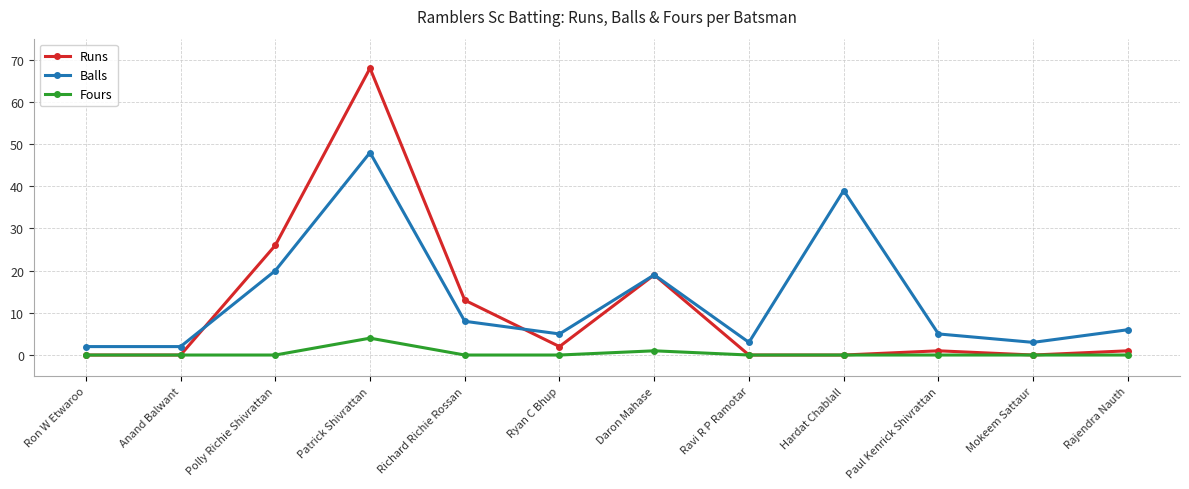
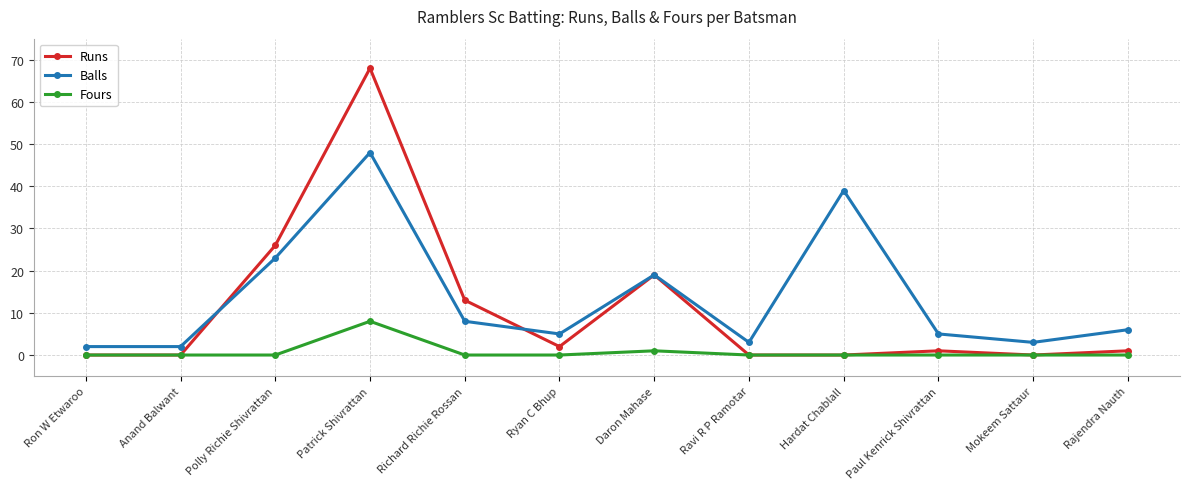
Balls, Polly Richie Shivrattan: 20 -> 23
Fours, Patrick Shivrattan: 4 -> 8
